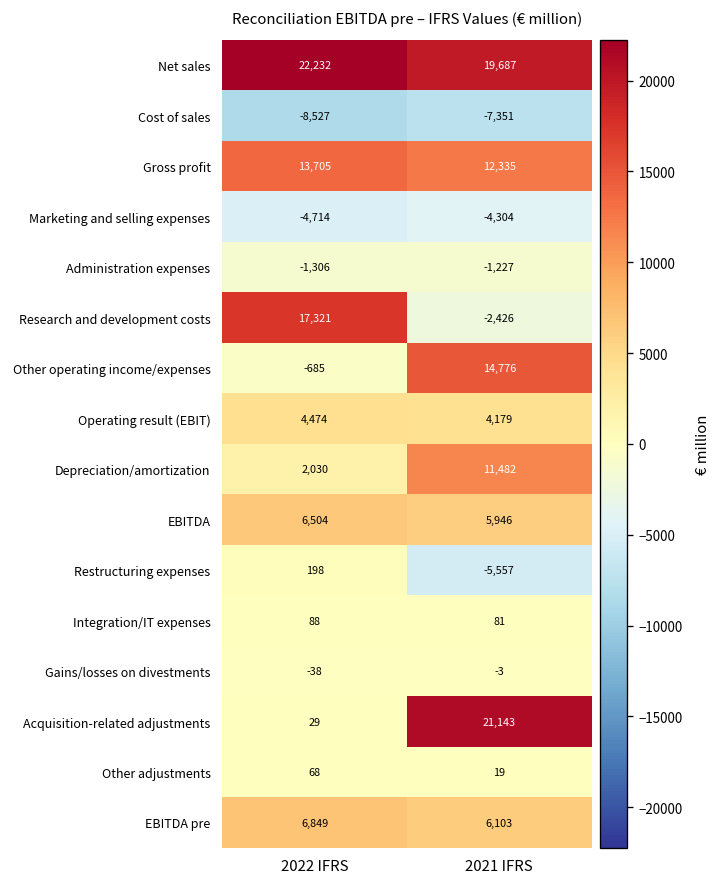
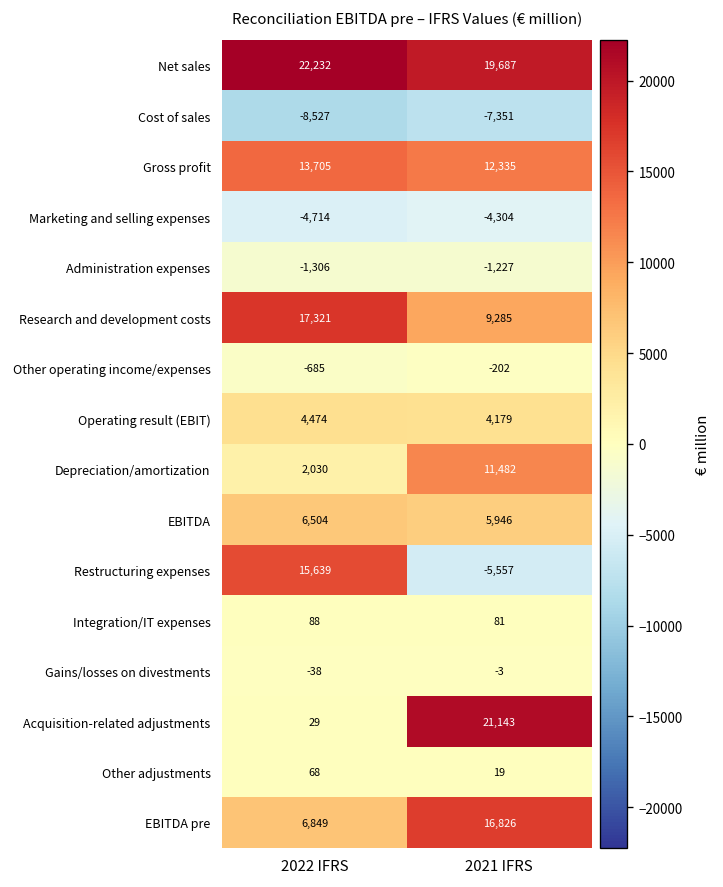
Research and development costs, 2021 IFRS: -2,426 -> 9,285
Other operating income/expenses, 2021 IFRS: 14,776 -> -202
Restructuring expenses, 2022 IFRS: 198 -> 15,639
EBITDA pre, 2021 IFRS: 6,103 -> 16,826
